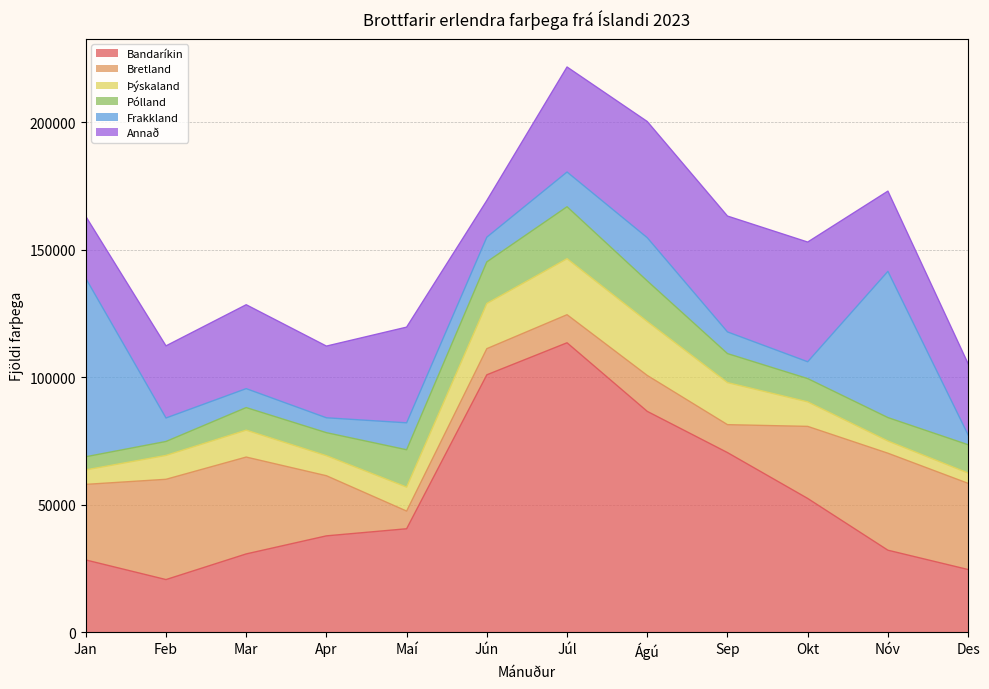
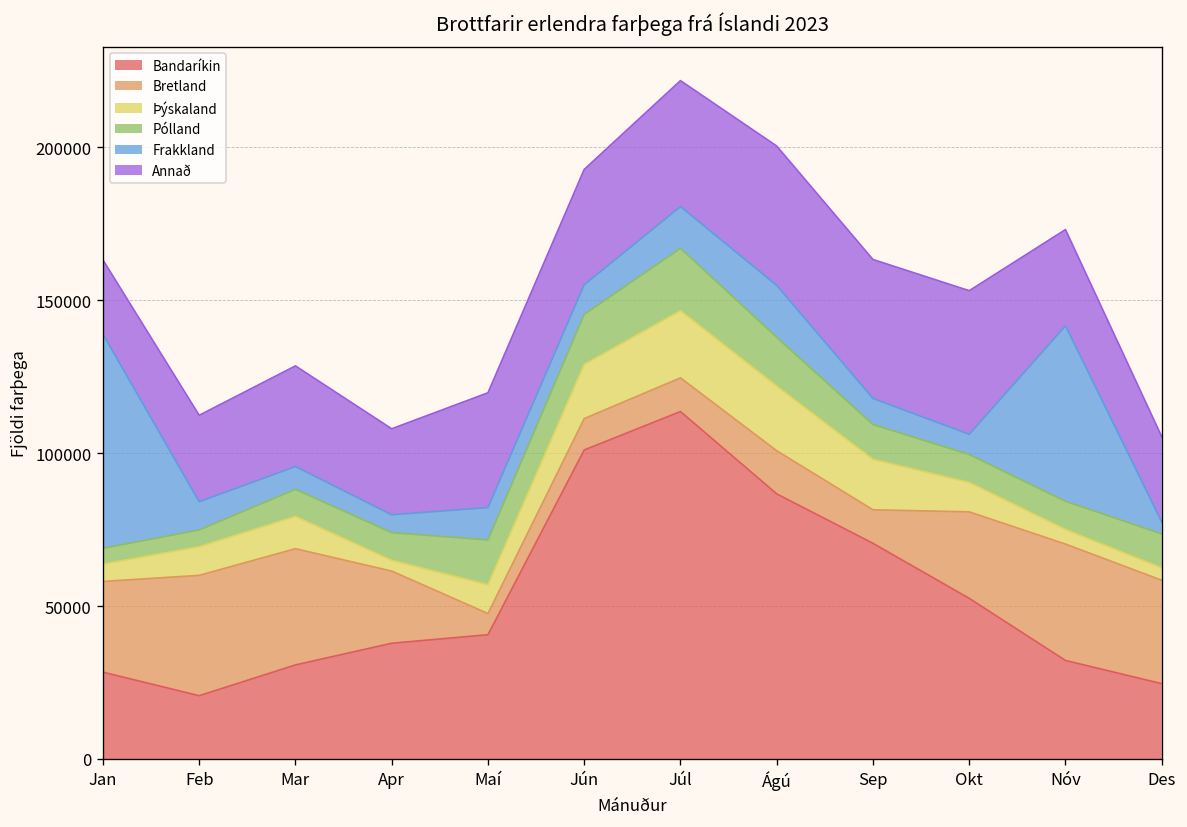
Þýskaland, Apr: 8000 -> 4000
Annað, Jún: 14000 -> 38000
